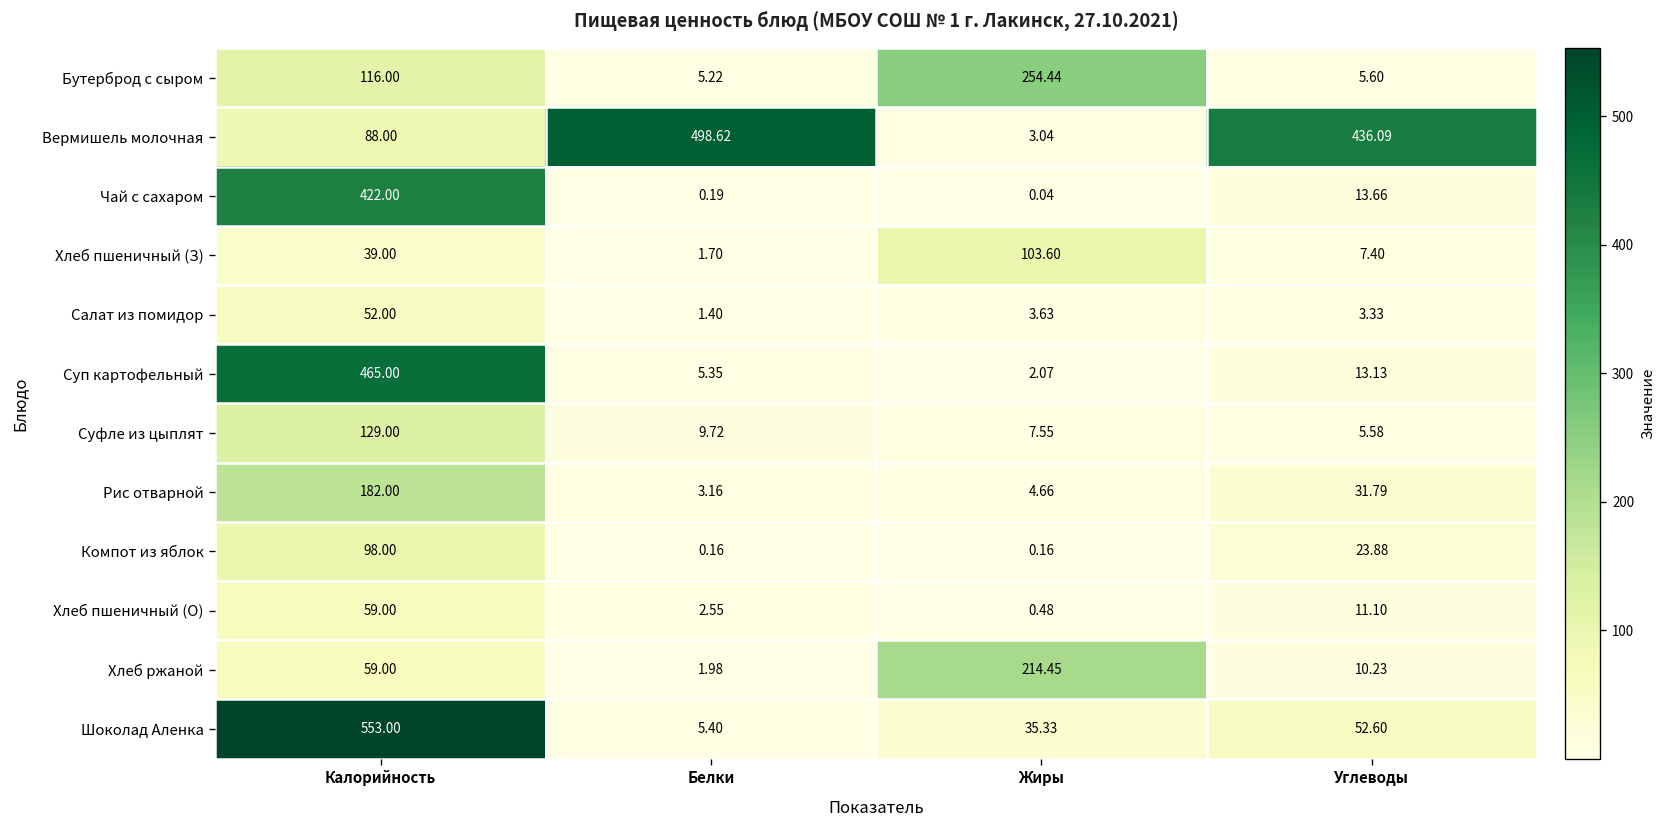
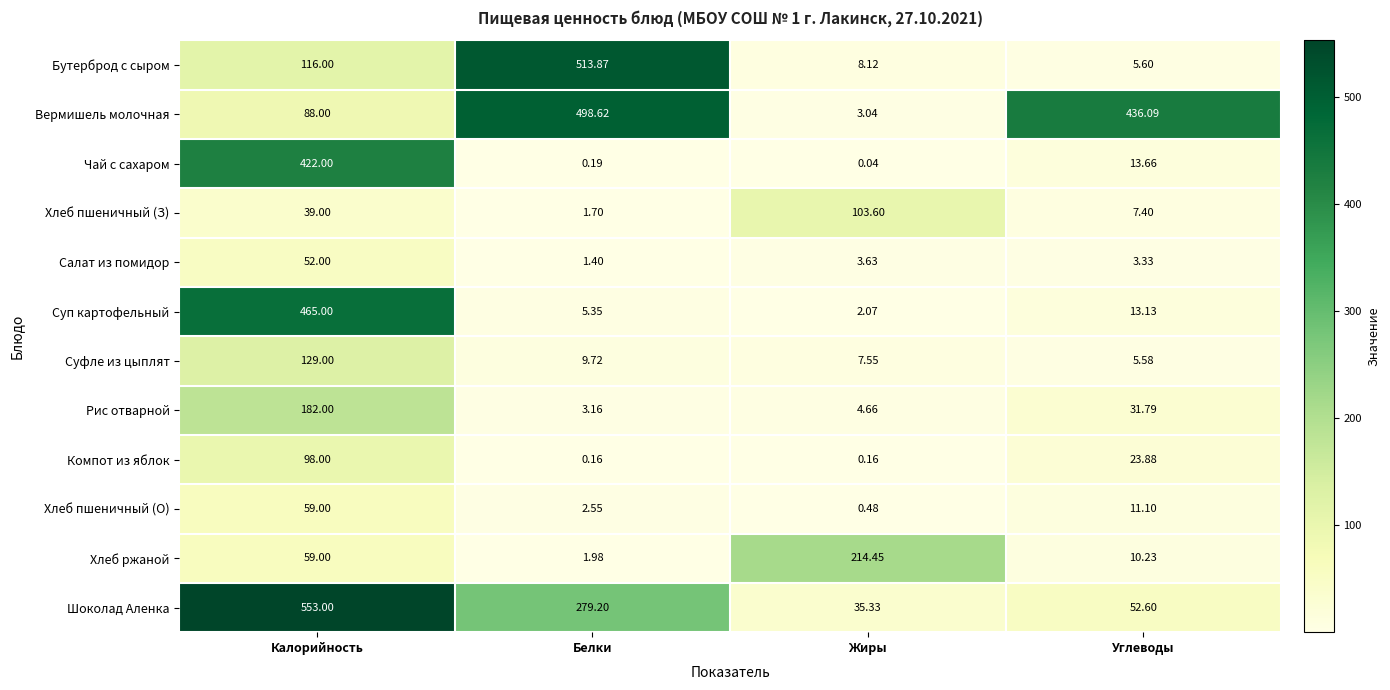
Бутерброд с сыром, Белки: 5.22 -> 513.87
Бутерброд с сыром, Жиры: 254.44 -> 8.12
Шоколад Аленка, Белки: 5.40 -> 279.20
